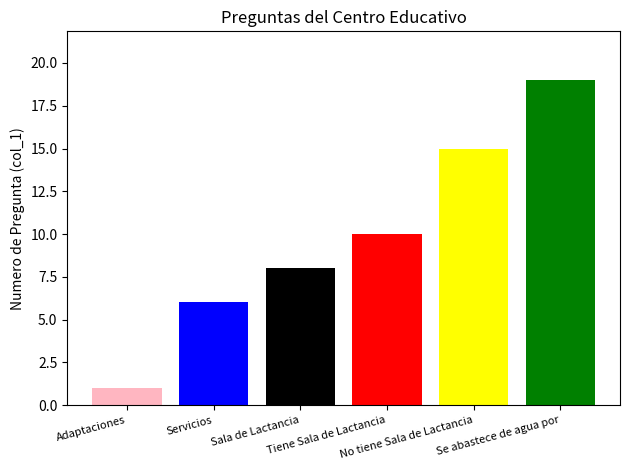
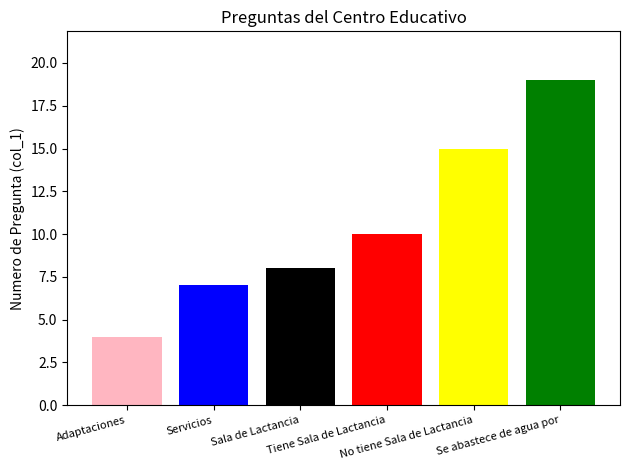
Adaptaciones: 1 -> 4
Servicios: 6 -> 7
